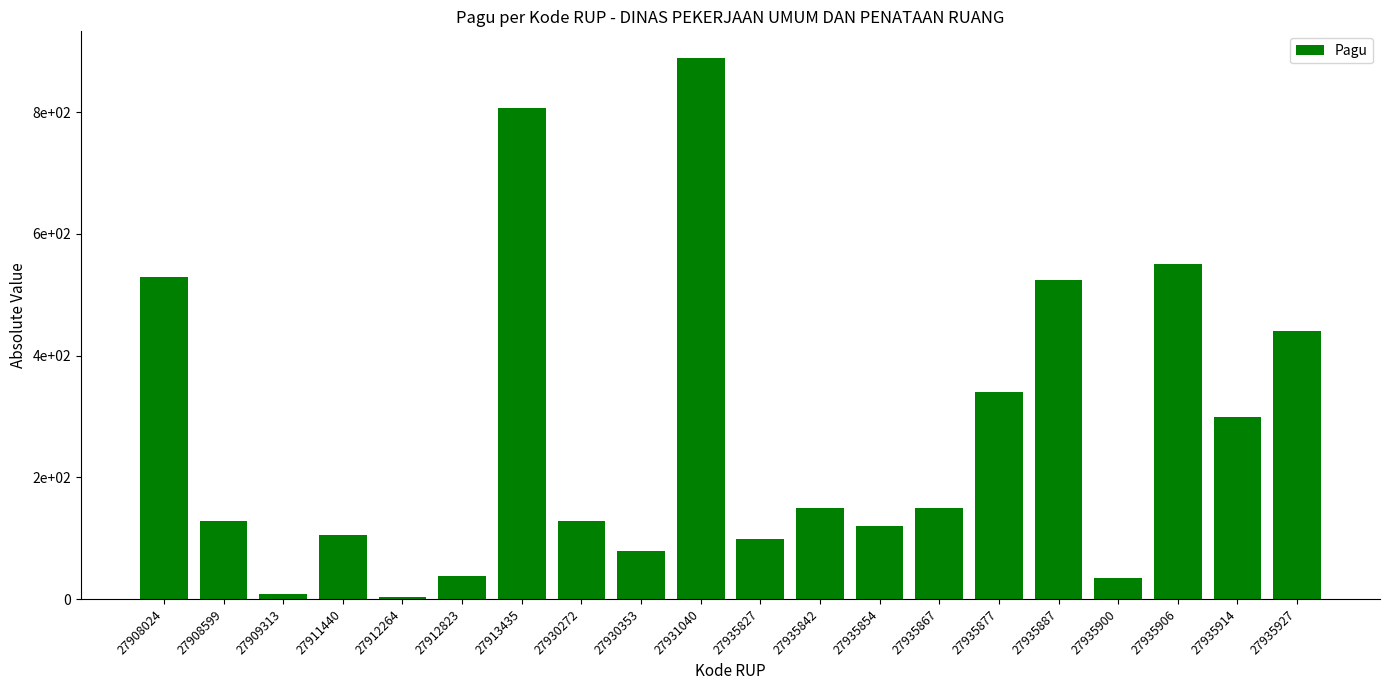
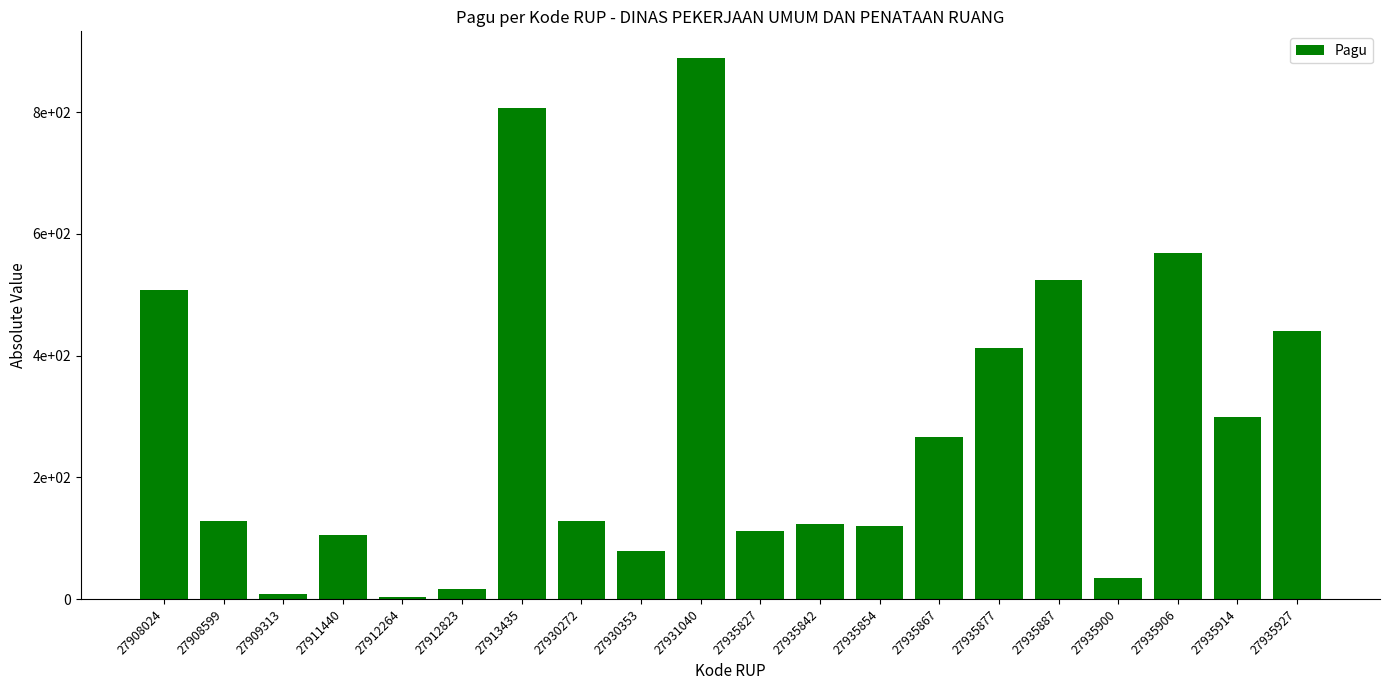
27908024: 530 -> 510
27912823: 40 -> 20
27935827: 100 -> 110
27935842: 150 -> 120
27935867: 150 -> 270
27935877: 340 -> 410
27935906: 550 -> 570
